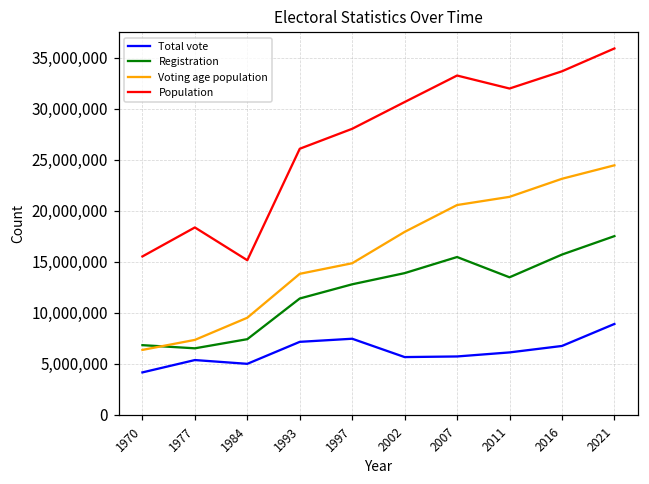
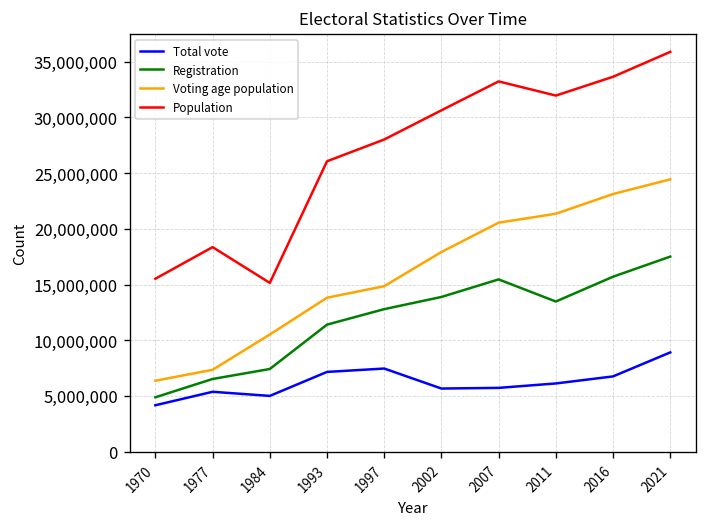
Registration, 1970: 7,000,000 -> 5,000,000
Voting age population, 1984: 10,000,000 -> 11,000,000
